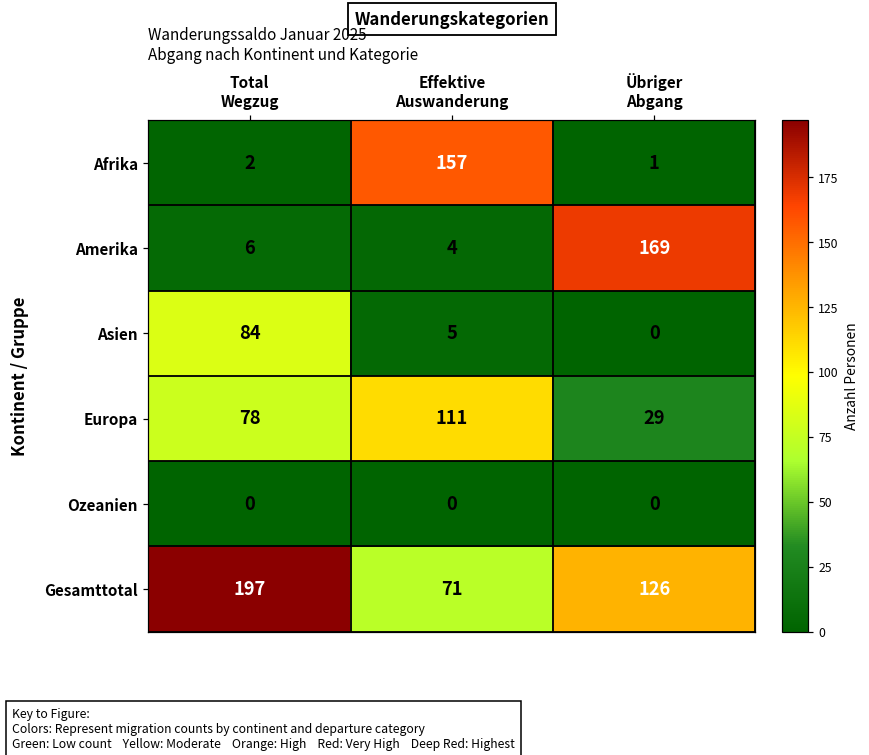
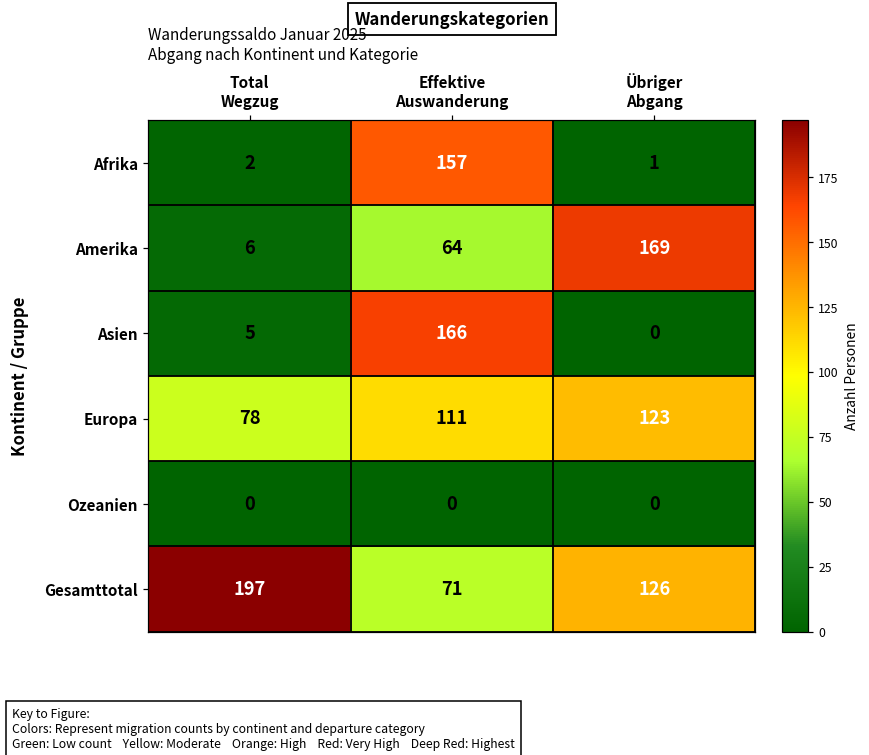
Amerika, Effektive Auswanderung: 4 -> 64
Asien, Total Wegzug: 84 -> 5
Asien, Effektive Auswanderung: 5 -> 166
Europa, Übriger Abgang: 29 -> 123
